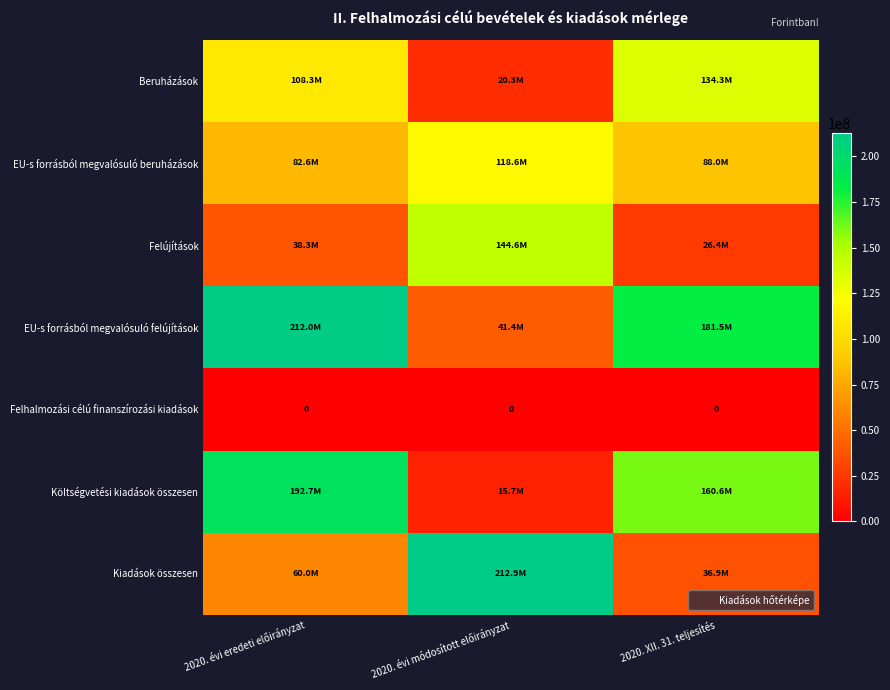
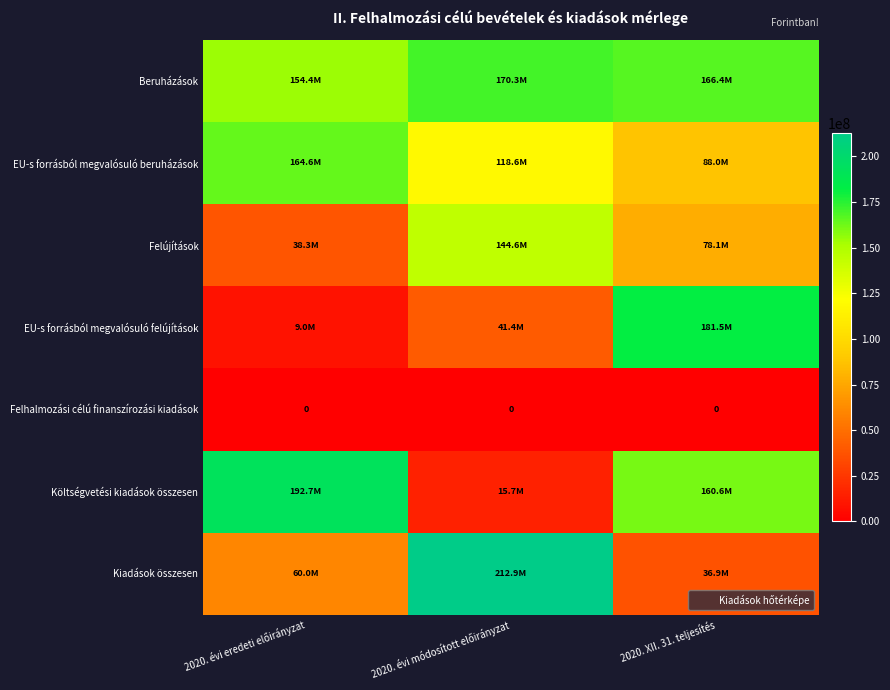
Beruházások, 2020. évi eredeti előirányzat: 108.3M -> 154.4M
Beruházások, 2020. évi módosított előirányzat: 20.3M -> 170.3M
Beruházások, 2020. XII. 31. teljesítés: 134.3M -> 166.4M
EU-s forrásból megvalósuló beruházások, 2020. évi eredeti előirányzat: 82.6M -> 164.6M
Felújítások, 2020. XII. 31. teljesítés: 26.4M -> 78.1M
EU-s forrásból megvalósuló felújítások, 2020. évi eredeti előirányzat: 212.0M -> 9.0M
